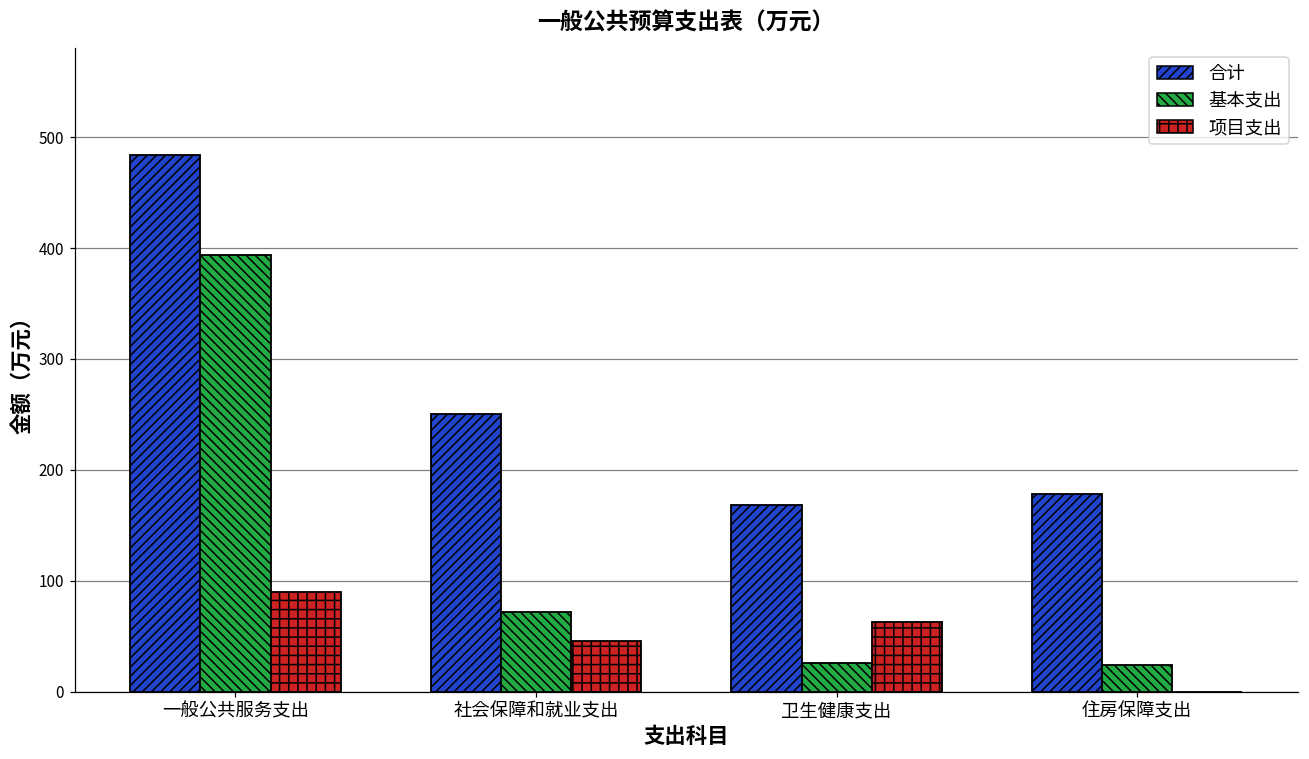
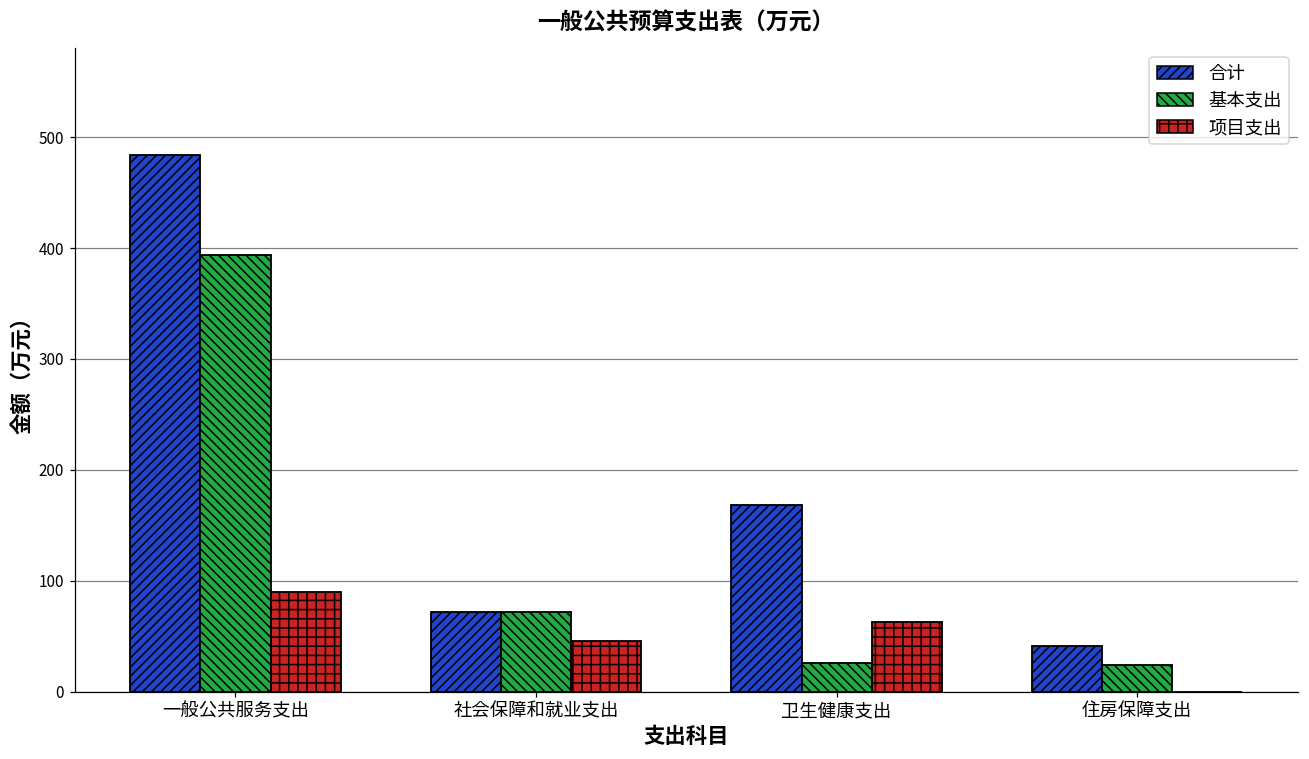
合计, 社会保障和就业支出: 250 -> 72
合计, 住房保障支出: 178 -> 41
